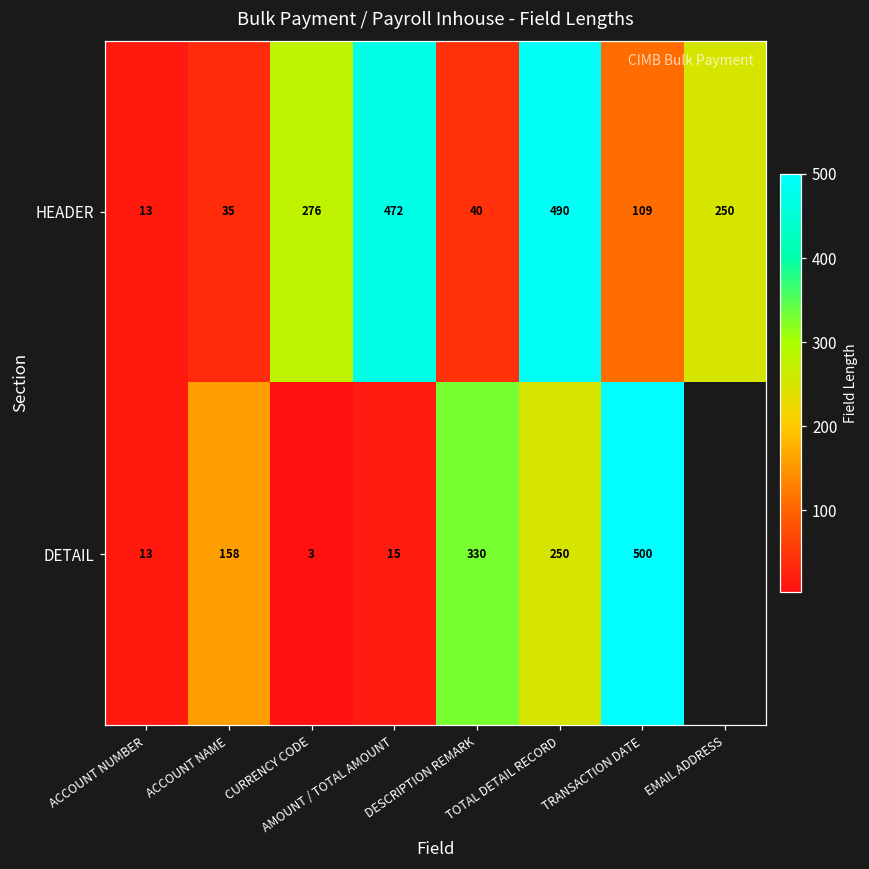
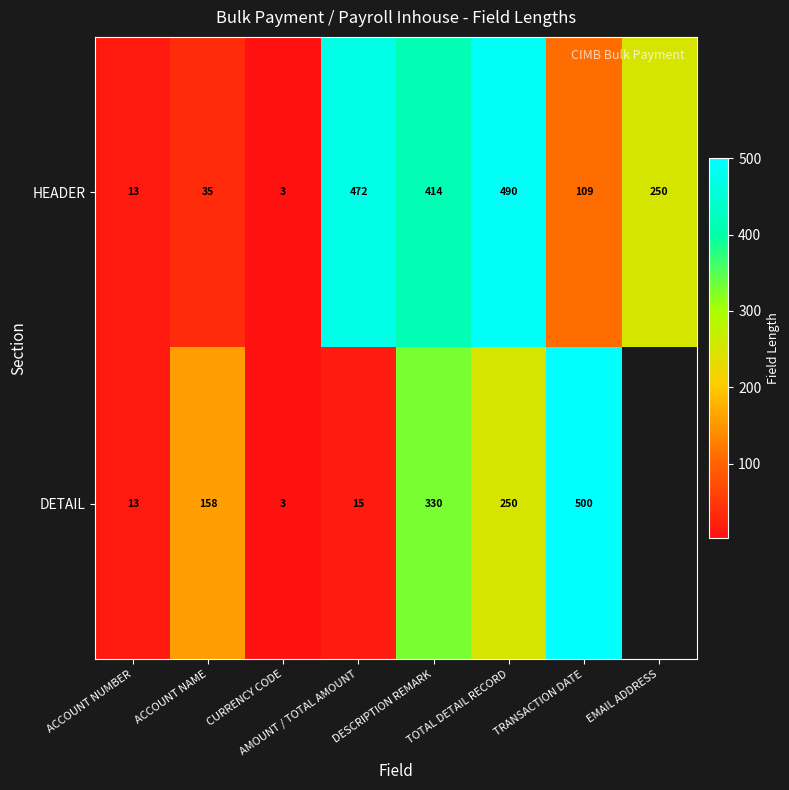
HEADER, CURRENCY CODE: 276 -> 3
HEADER, DESCRIPTION REMARK: 40 -> 414
